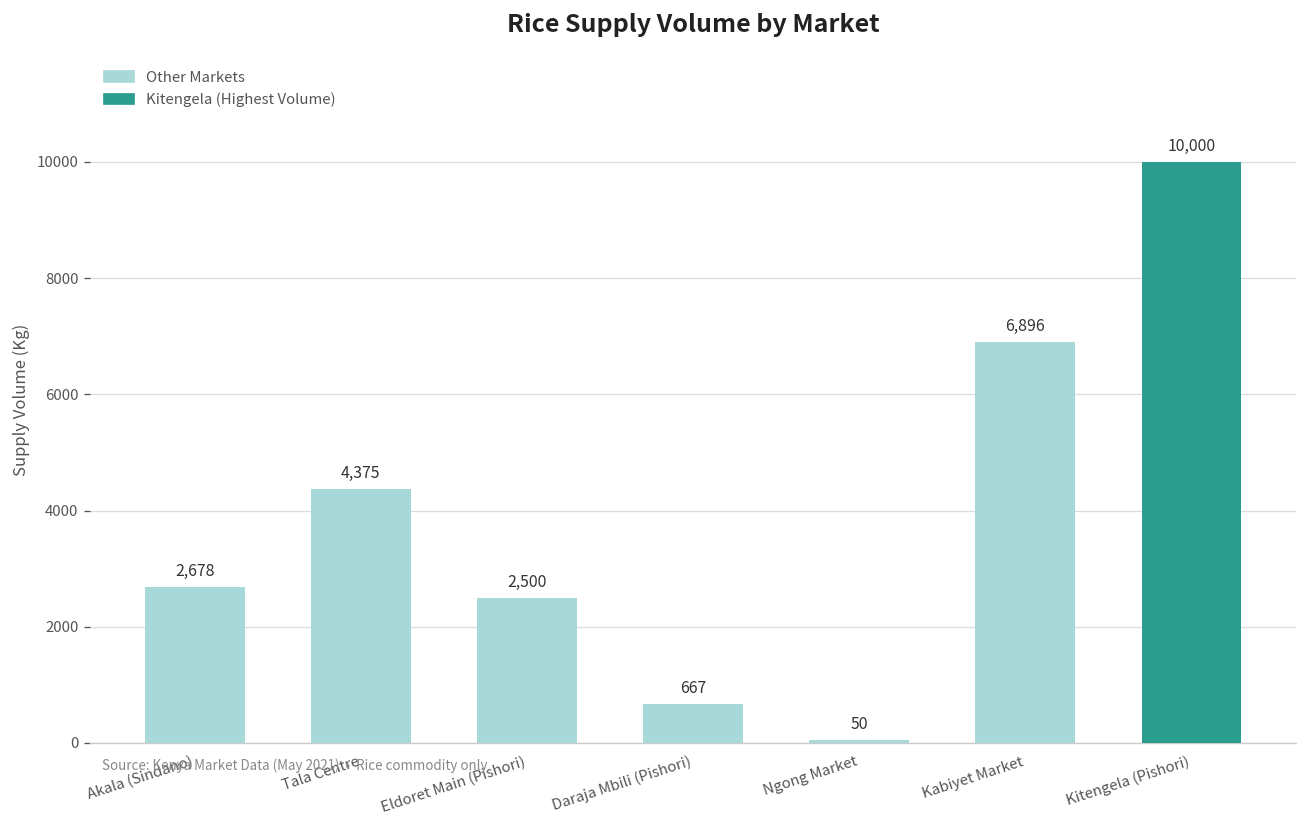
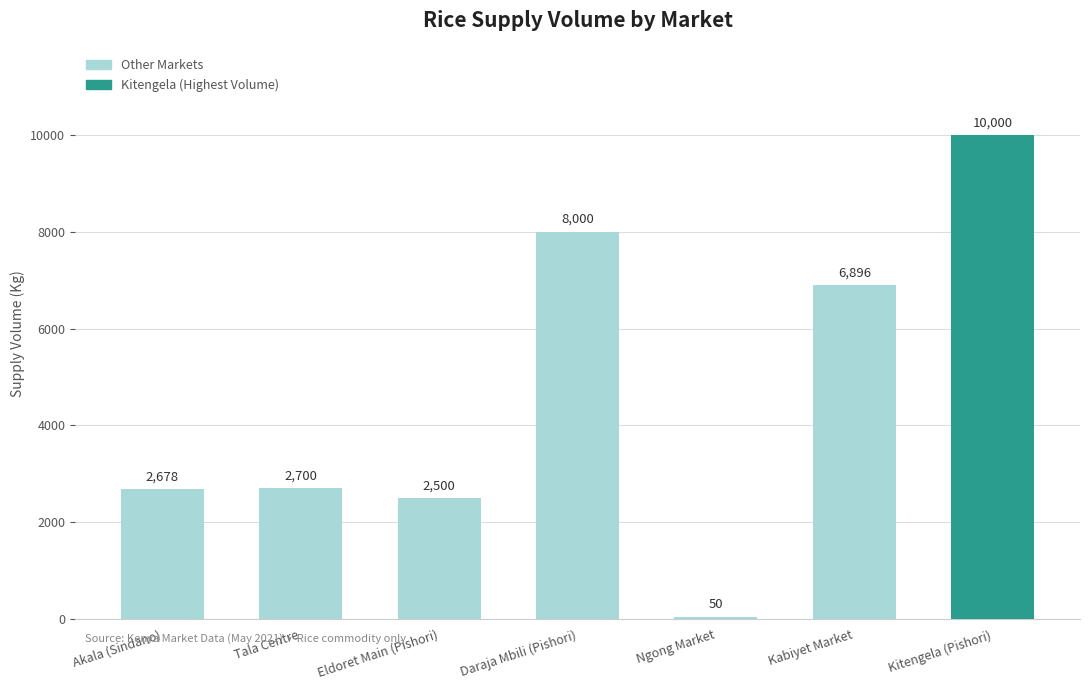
Tala Centre: 4,375 -> 2,700
Daraja Mbili (Pishori): 667 -> 8,000
